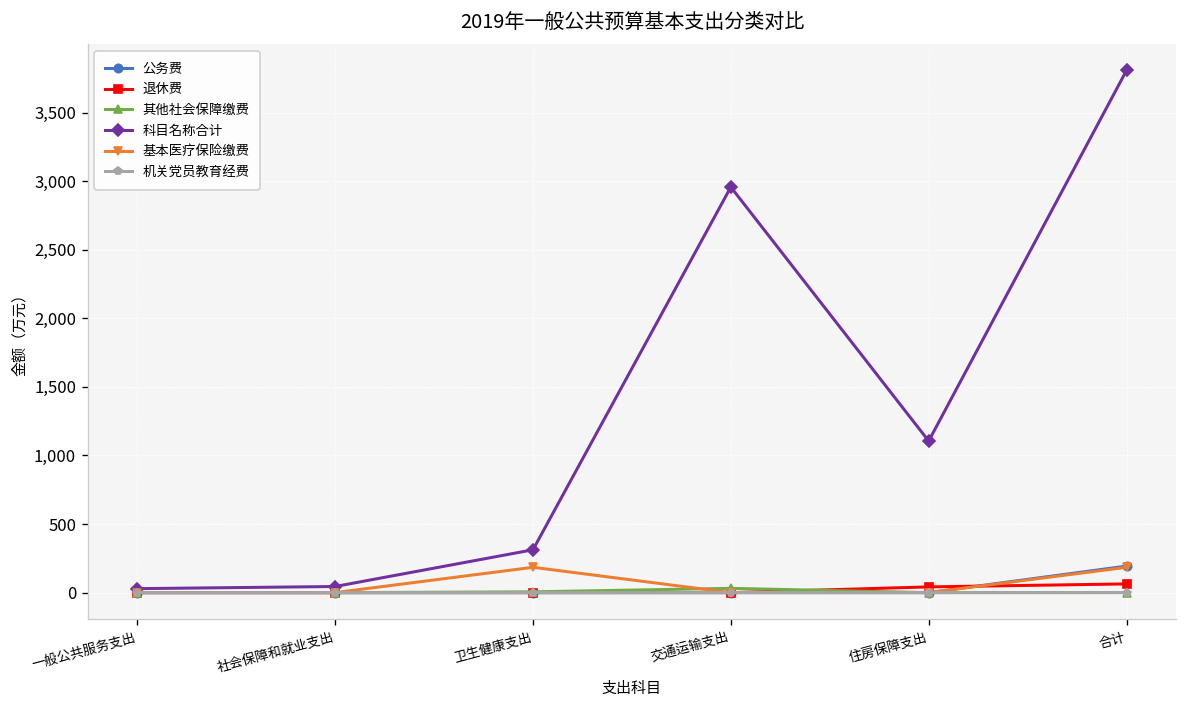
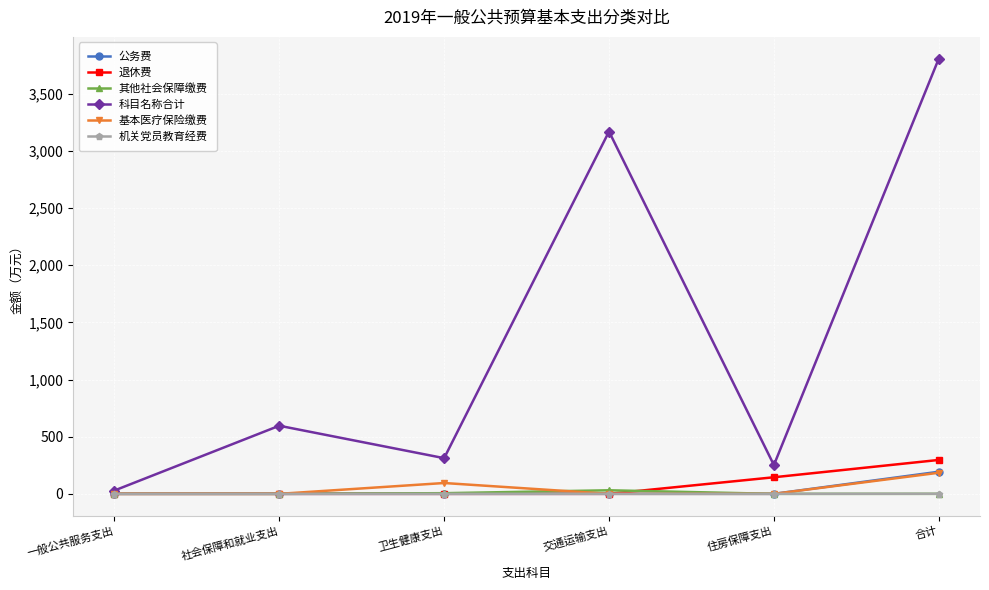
科目名称合计, 社会保障和就业支出: 40 -> 600
基本医疗保险缴费, 卫生健康支出: 180 -> 90
科目名称合计, 交通运输支出: 2,960 -> 3,170
退休费, 住房保障支出: 40 -> 150
科目名称合计, 住房保障支出: 1,110 -> 250
退休费, 合计: 60 -> 300
